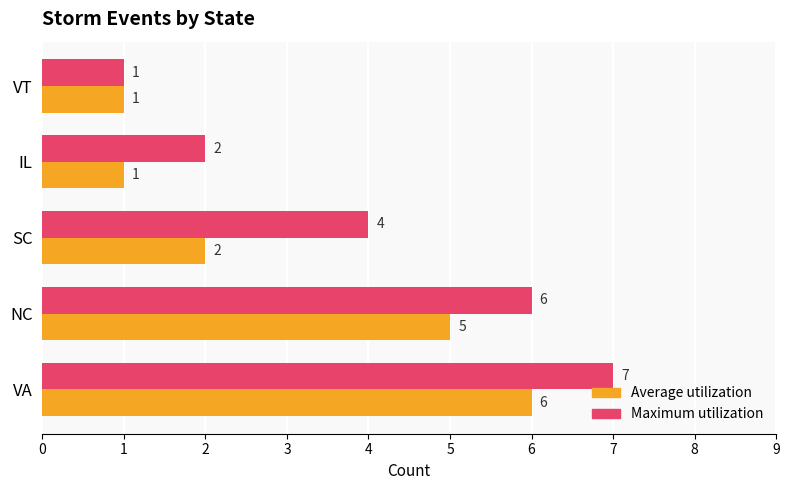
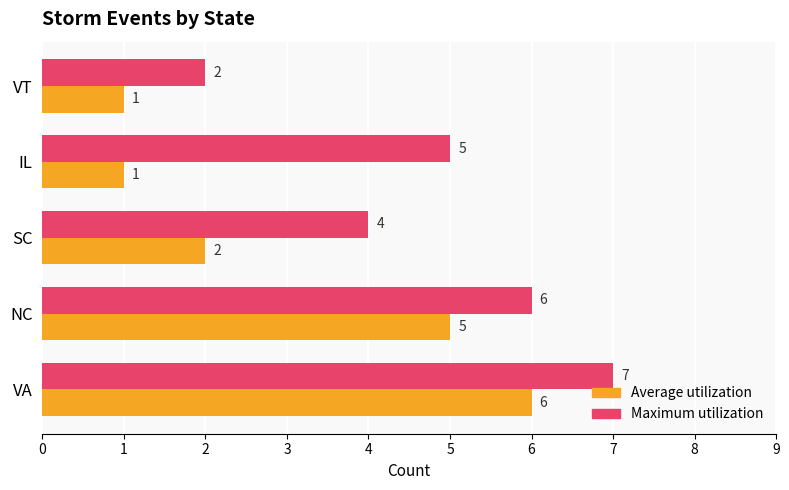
Maximum utilization, VT: 1 -> 2
Maximum utilization, IL: 2 -> 5
